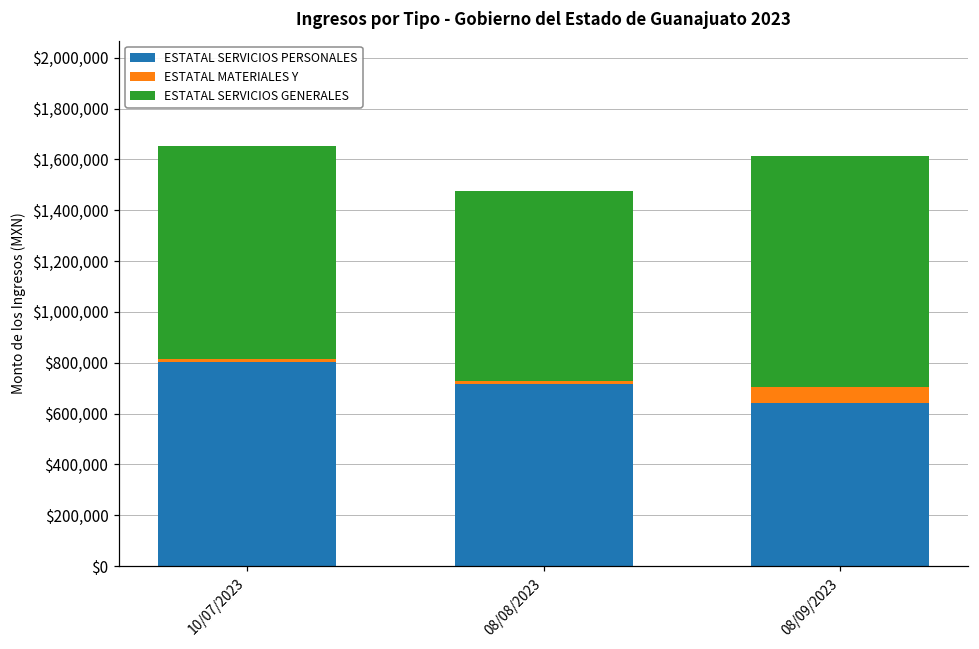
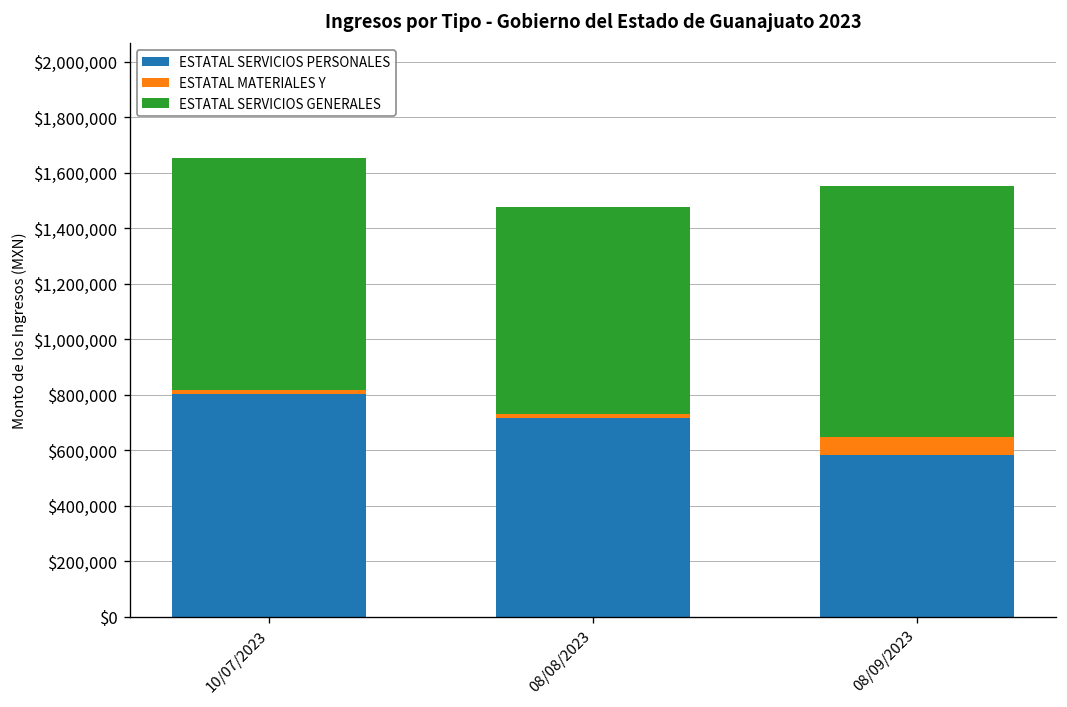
ESTATAL SERVICIOS PERSONALES, 08/09/2023: $640,000 -> $580,000
